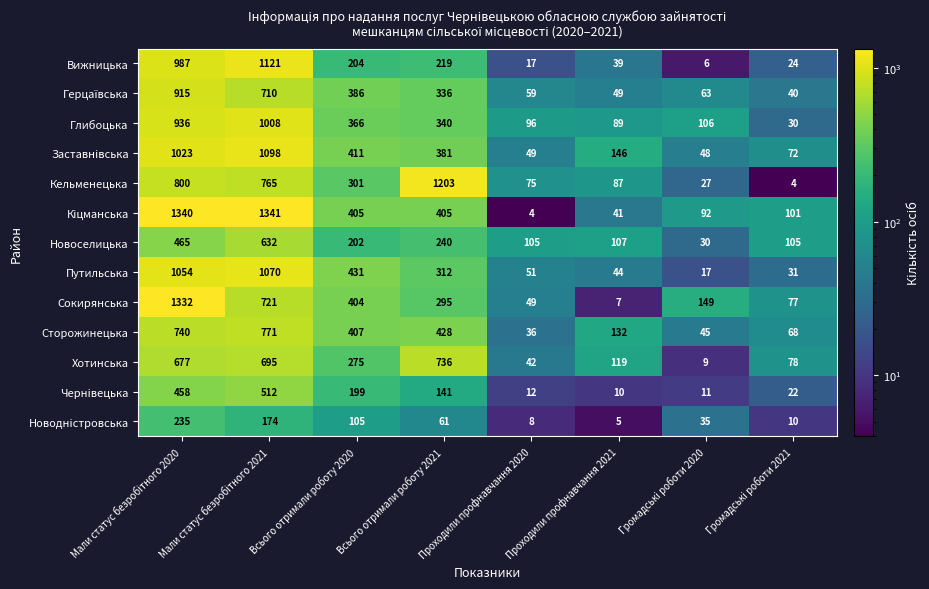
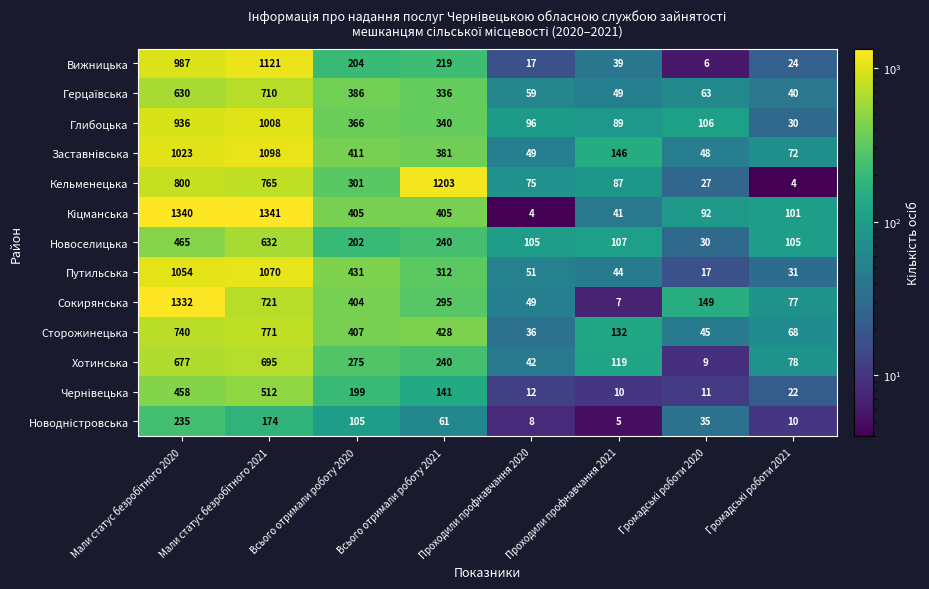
Герцаївська, Мали статус безробітного 2020: 915 -> 630
Хотинська, Всього отримали роботу 2021: 736 -> 240
